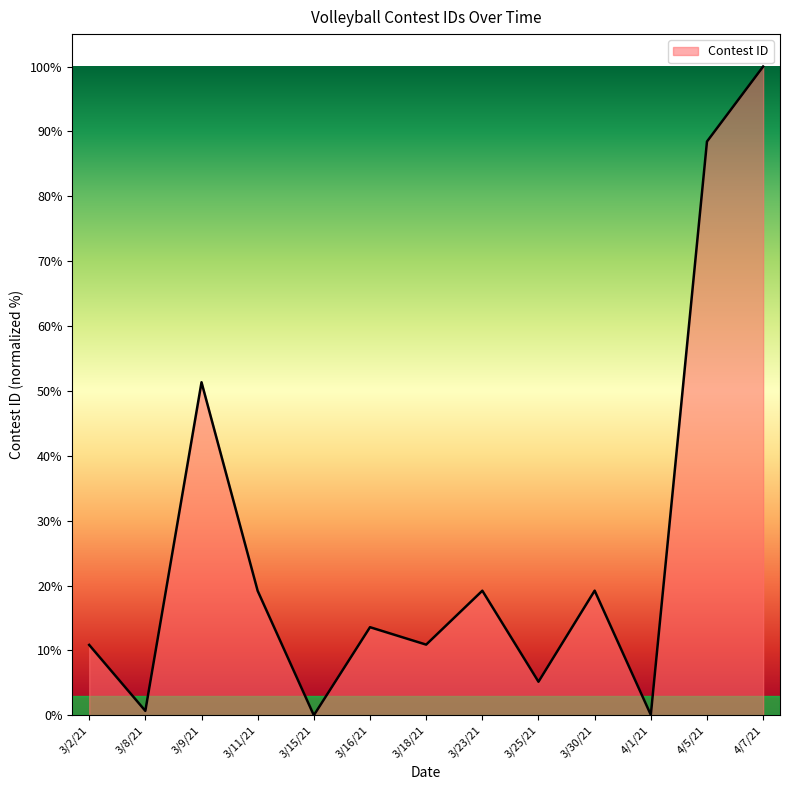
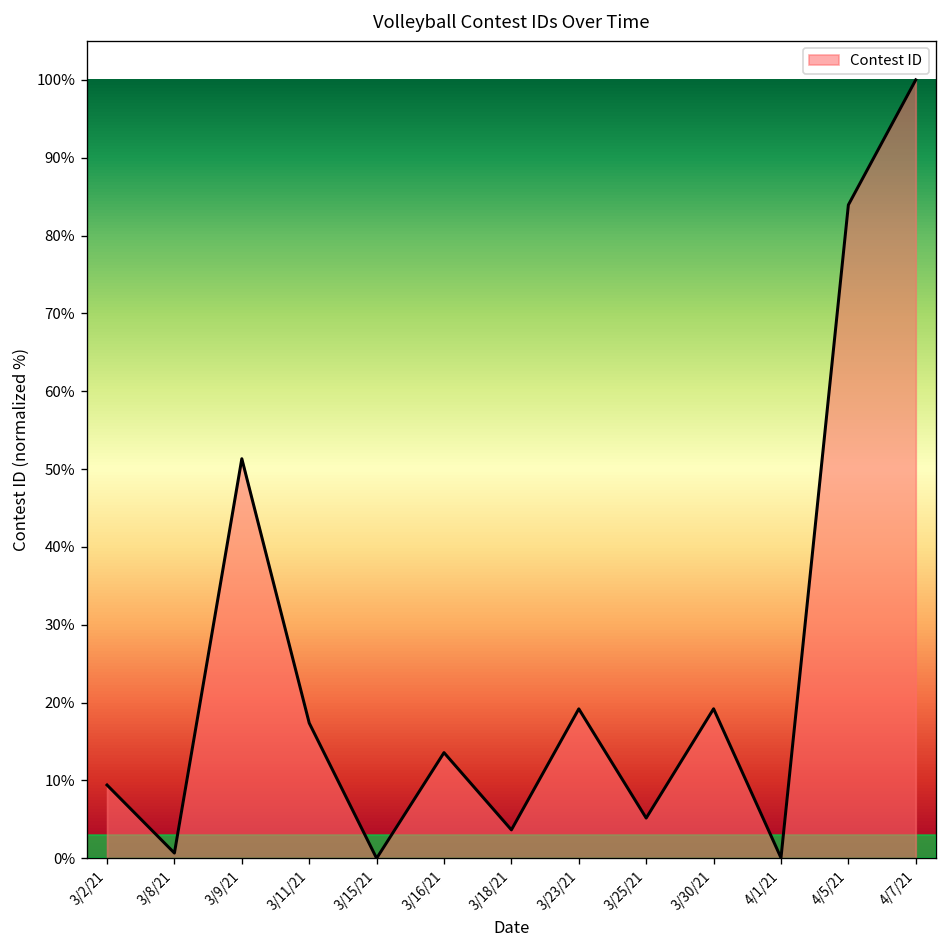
3/2/21: 11% -> 9%
3/11/21: 19% -> 17%
3/18/21: 11% -> 4%
4/5/21: 88% -> 84%
